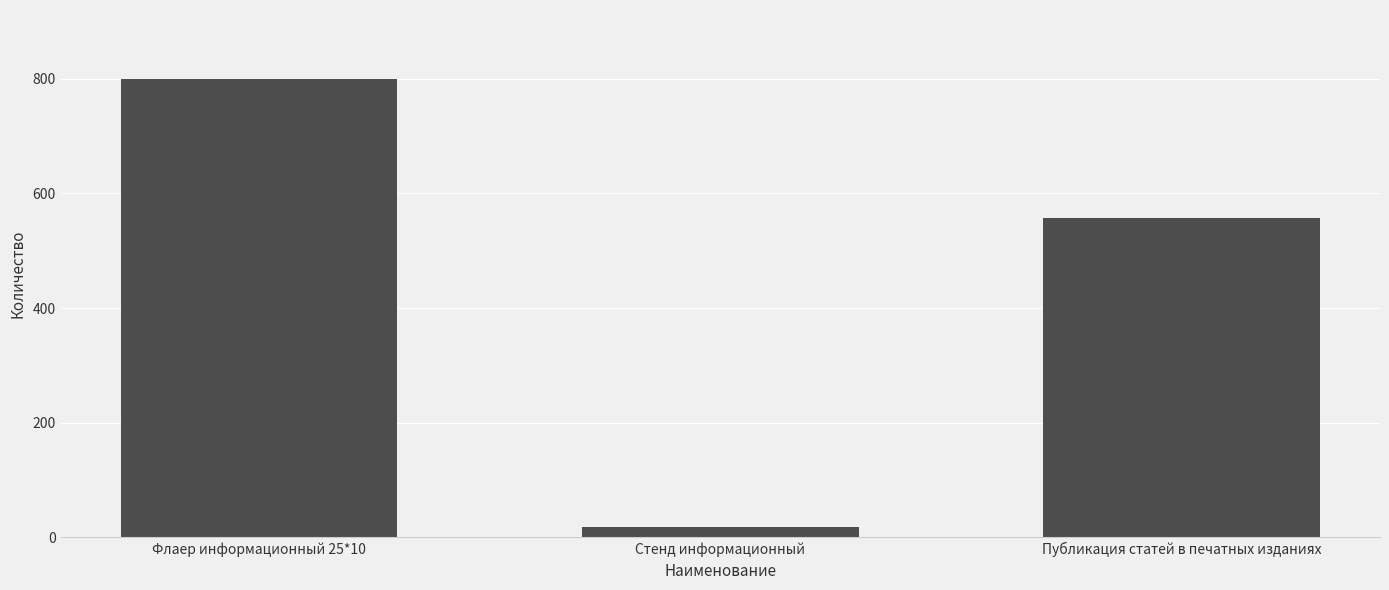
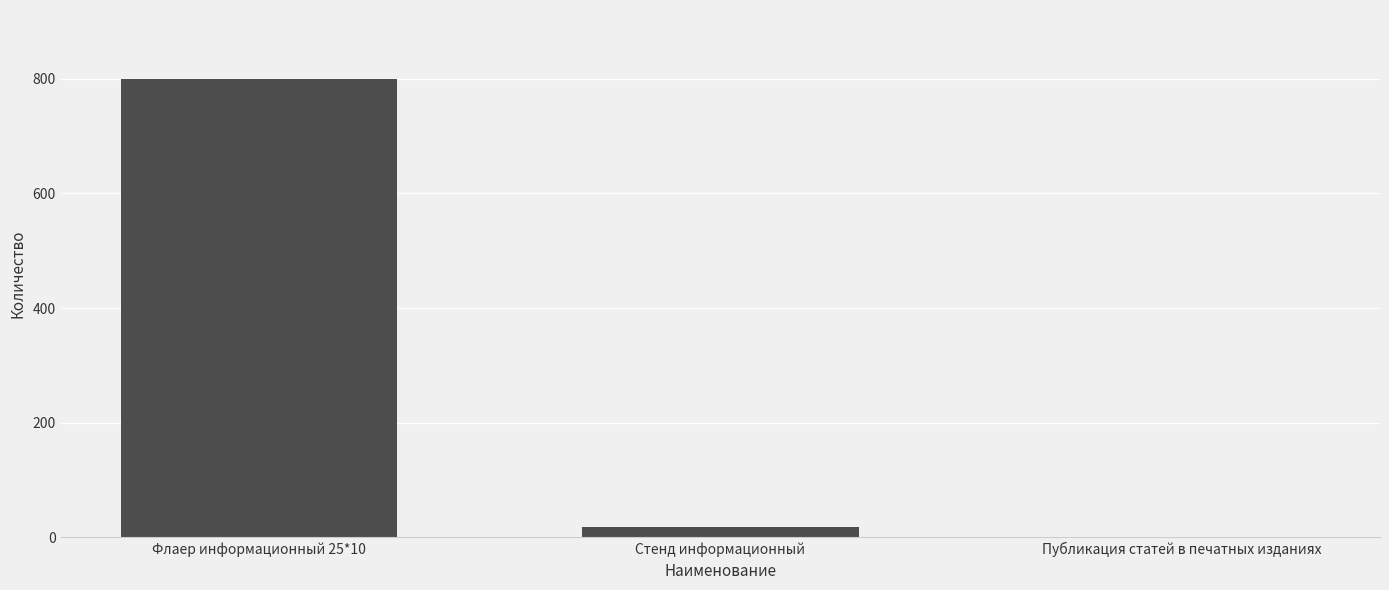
Публикация статей в печатных изданиях: 560 -> 0
